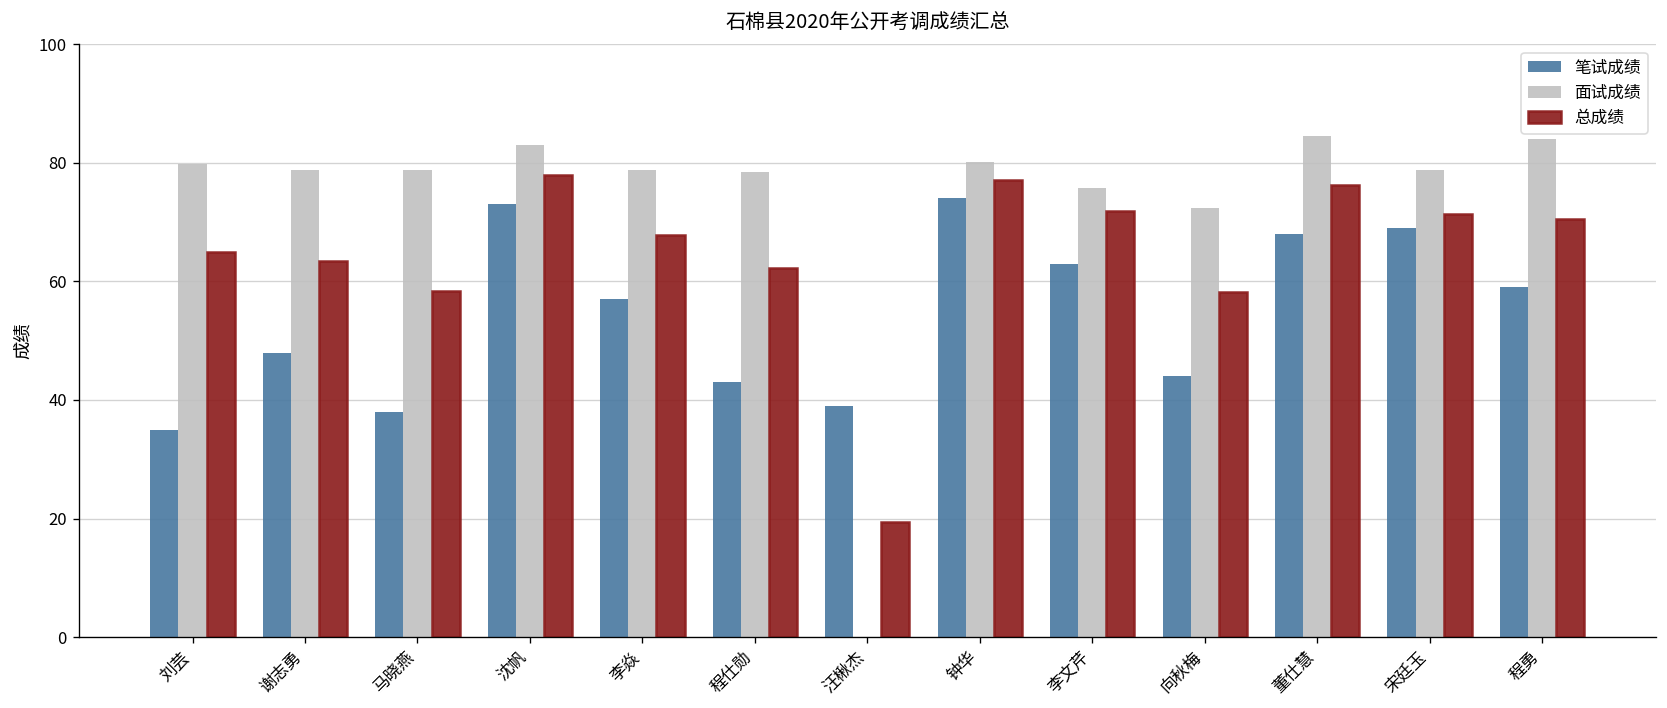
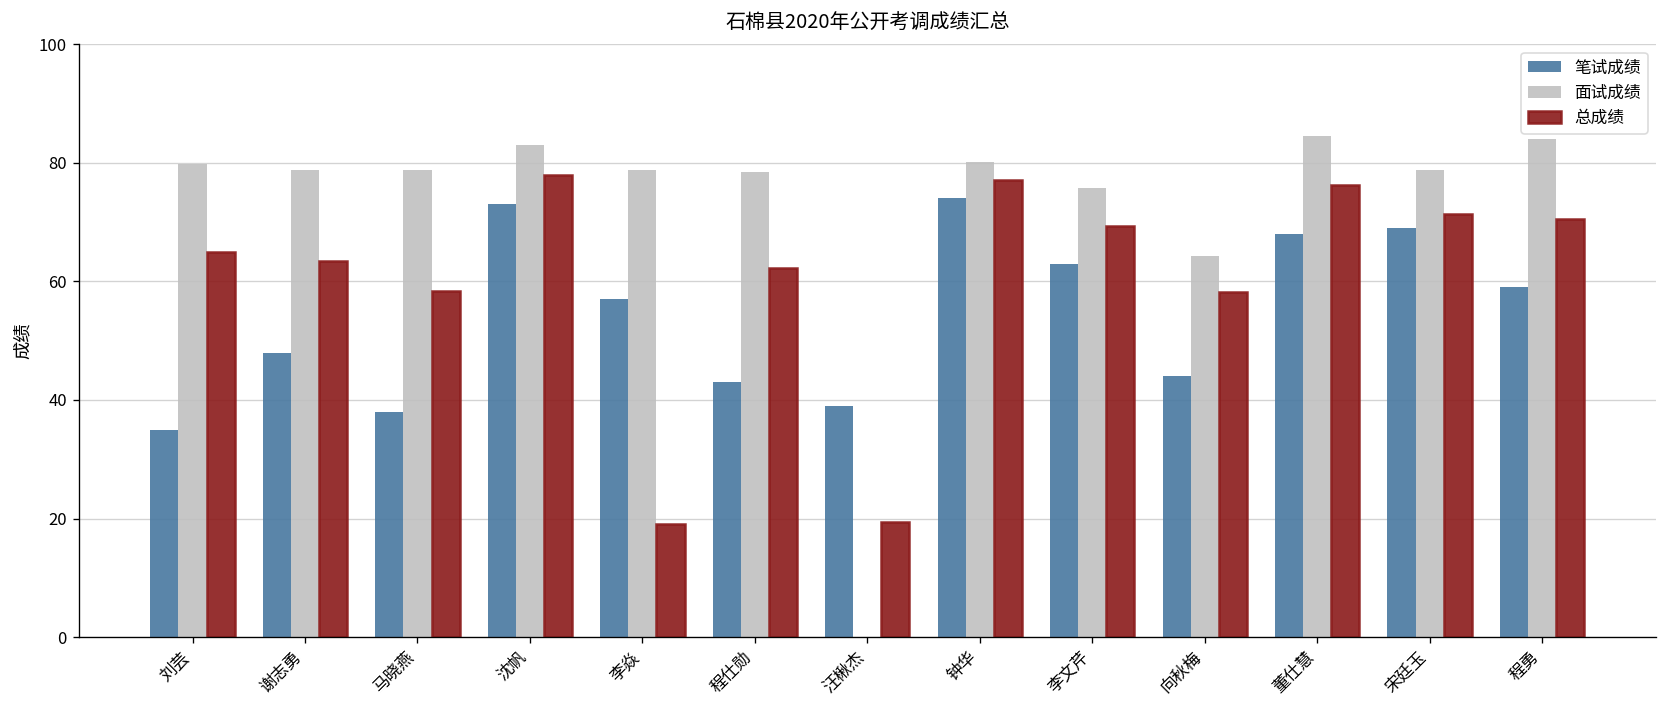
总成绩, 李焱: 68 -> 19
总成绩, 李文芹: 72 -> 69
面试成绩, 向秋梅: 72 -> 64
